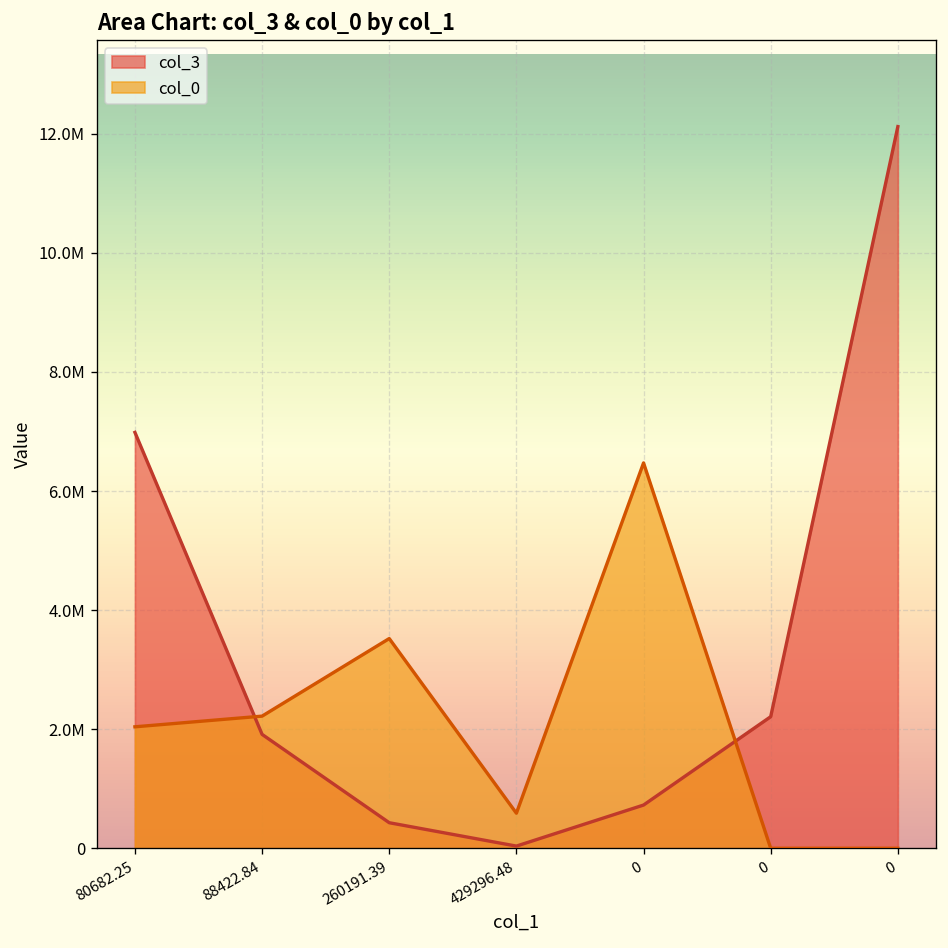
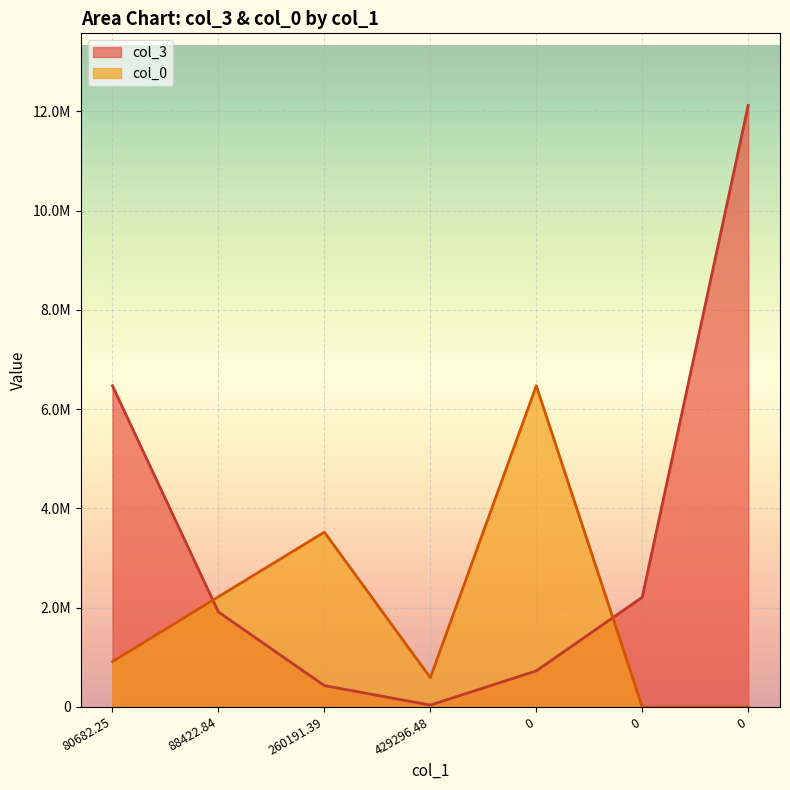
col_3, 80682.25: 7000000 -> 6500000
col_0, 80682.25: 2000000 -> 900000
